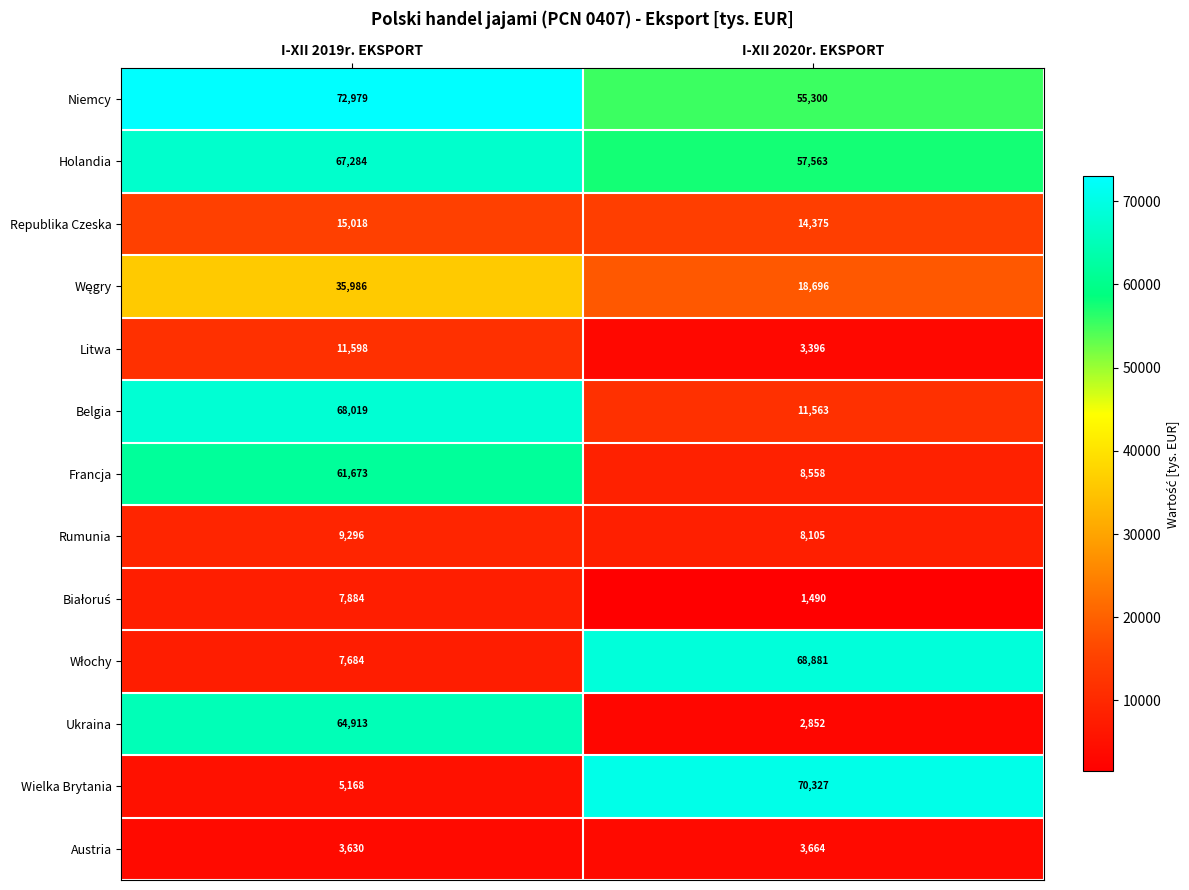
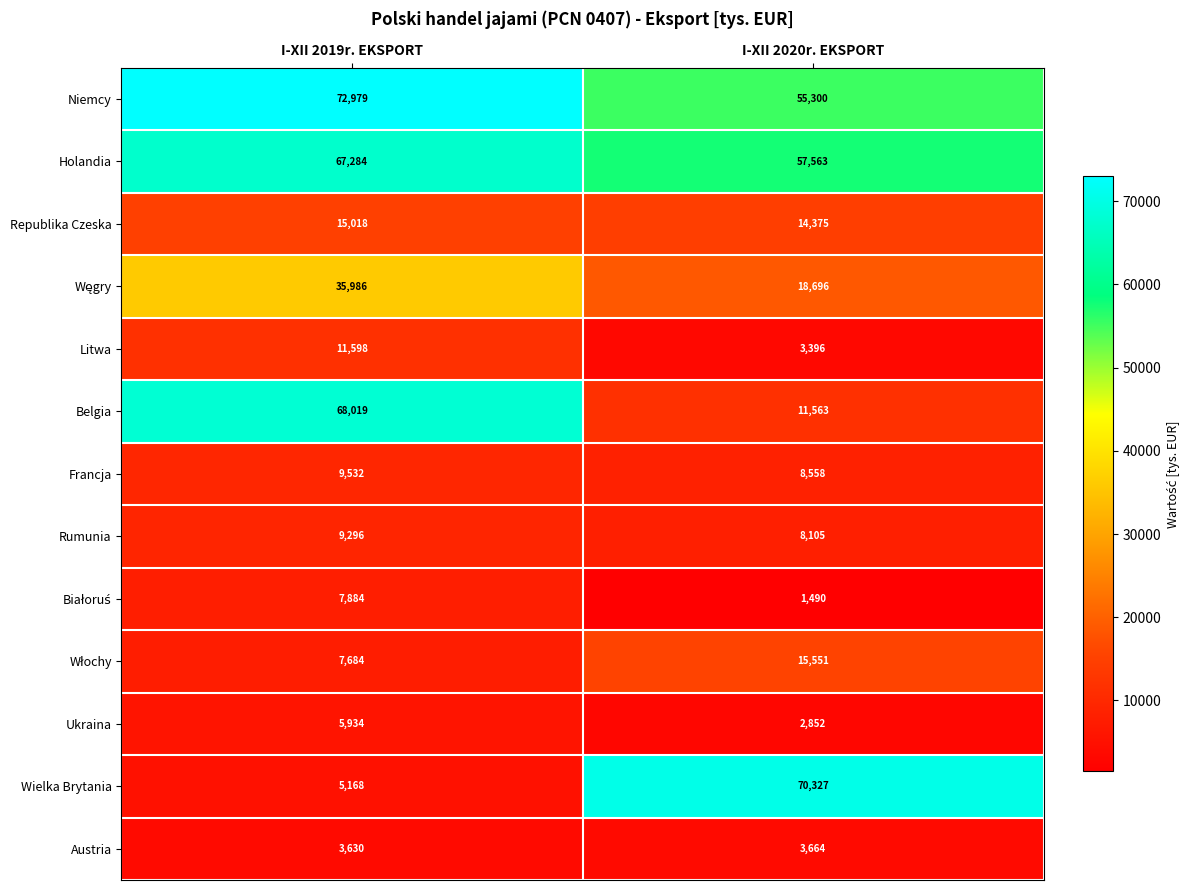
Francja, I-XII 2019r. EKSPORT: 61,673 -> 9,532
Włochy, I-XII 2020r. EKSPORT: 68,881 -> 15,551
Ukraina, I-XII 2019r. EKSPORT: 64,913 -> 5,934
